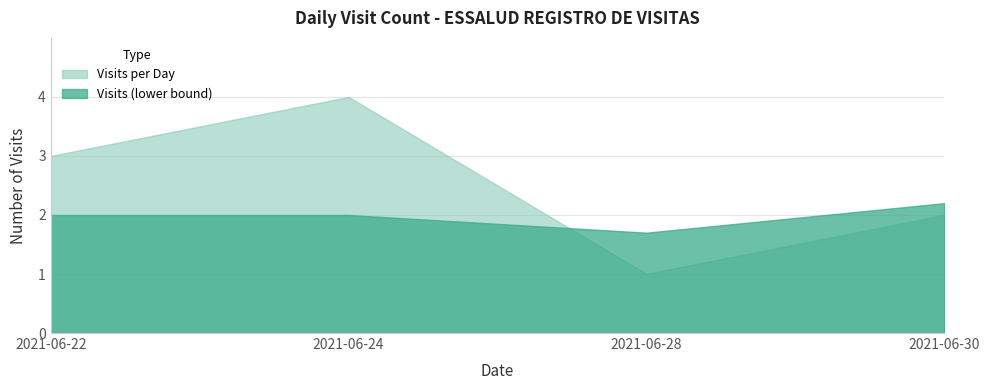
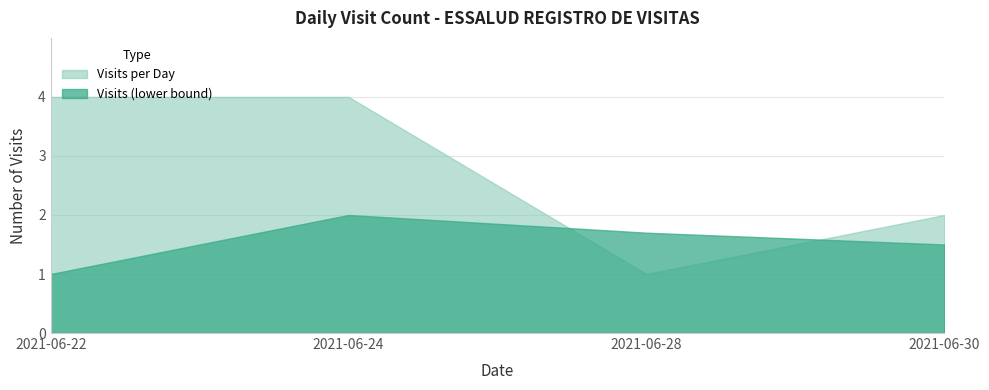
Visits per Day, 2021-06-22: 3 -> 4
Visits (lower bound), 2021-06-22: 2 -> 1
Visits (lower bound), 2021-06-30: 2.2 -> 1.5
